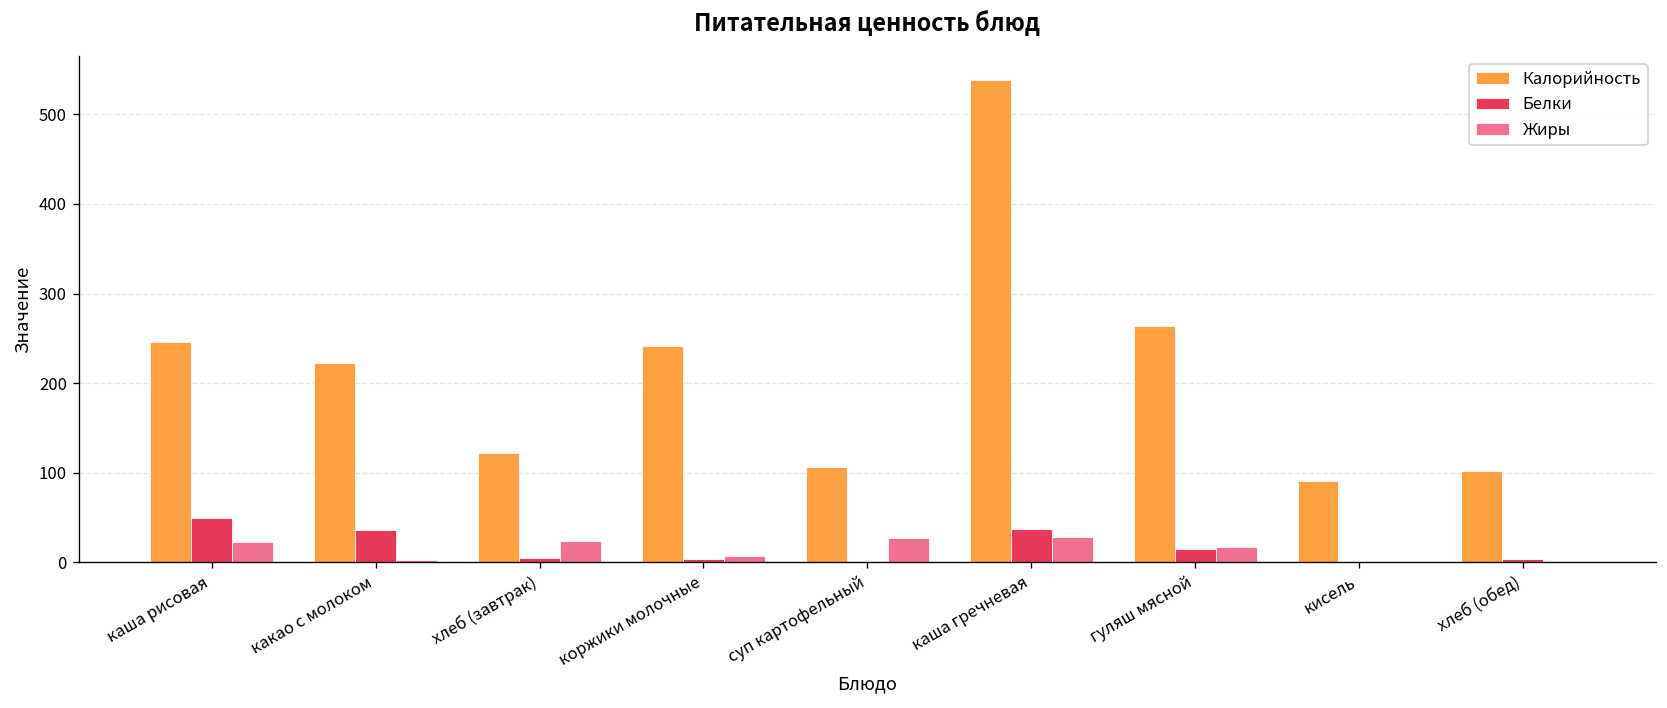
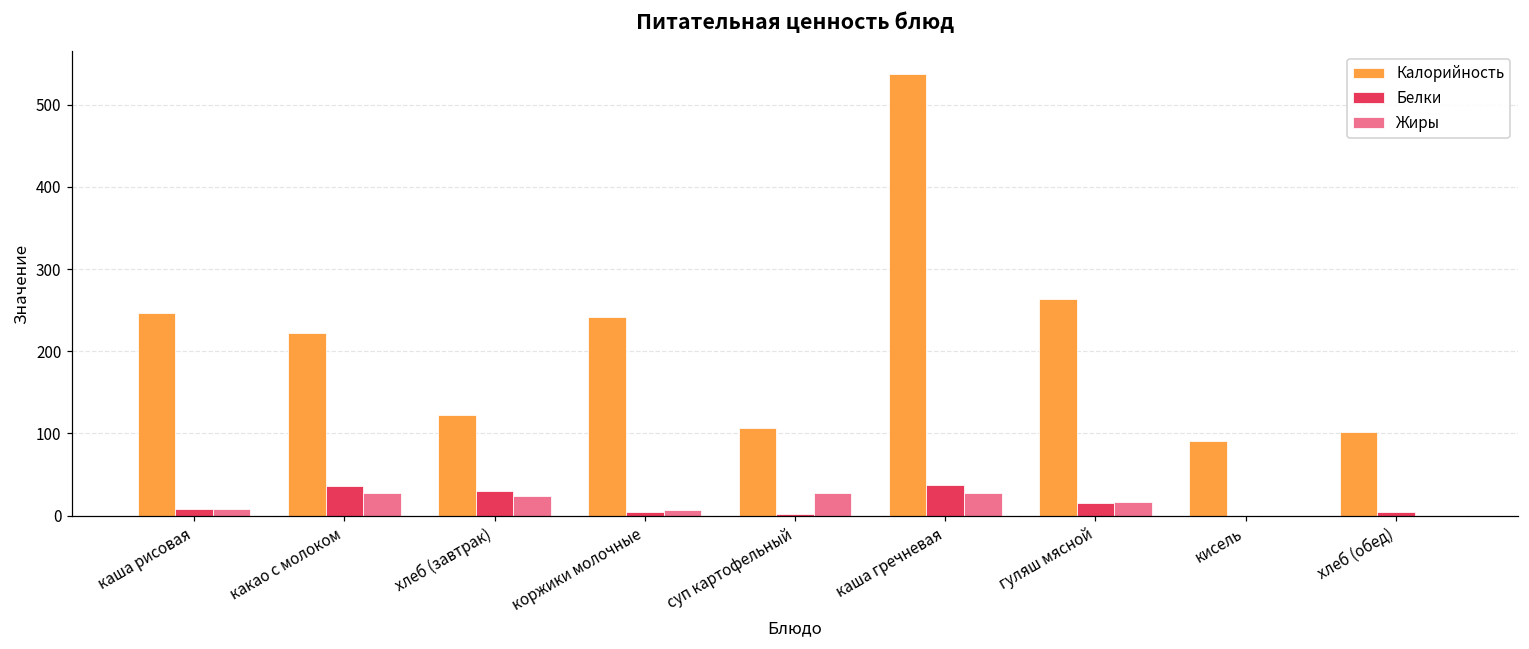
Белки, каша рисовая: 50 -> 10
Жиры, каша рисовая: 20 -> 10
Жиры, какао с молоком: 0 -> 30
Белки, хлеб (завтрак): 10 -> 30
